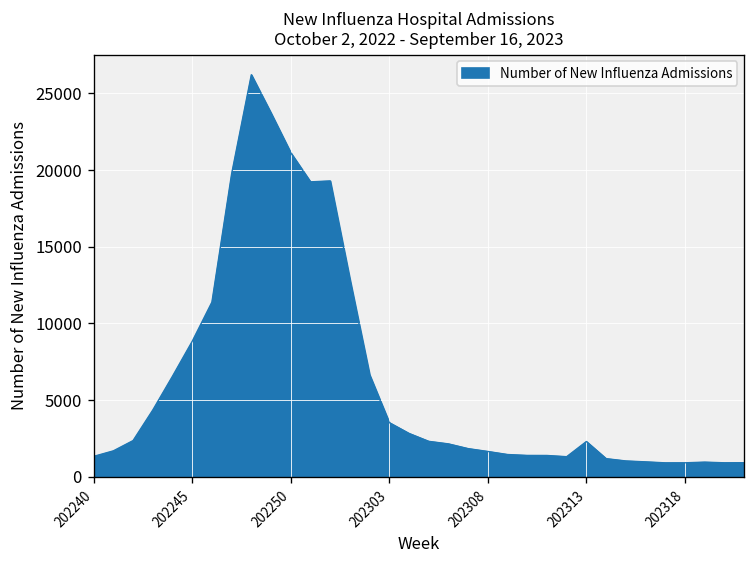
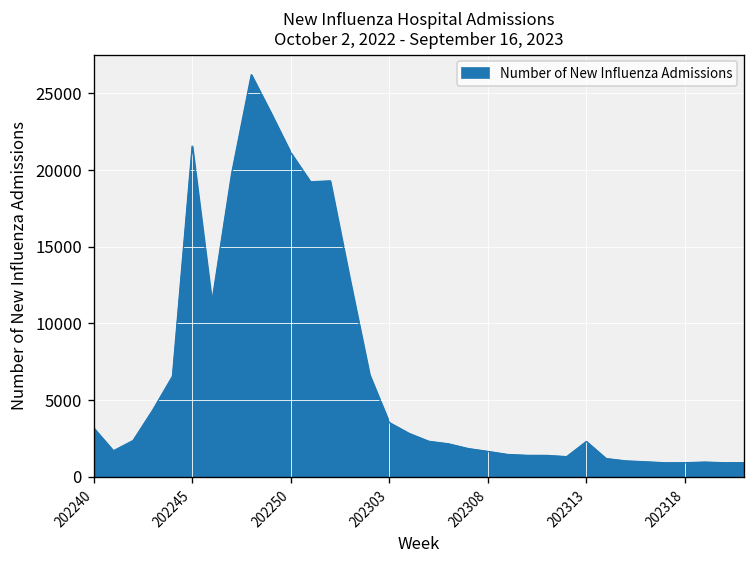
202240: 1300 -> 3200
202245: 8800 -> 21600
